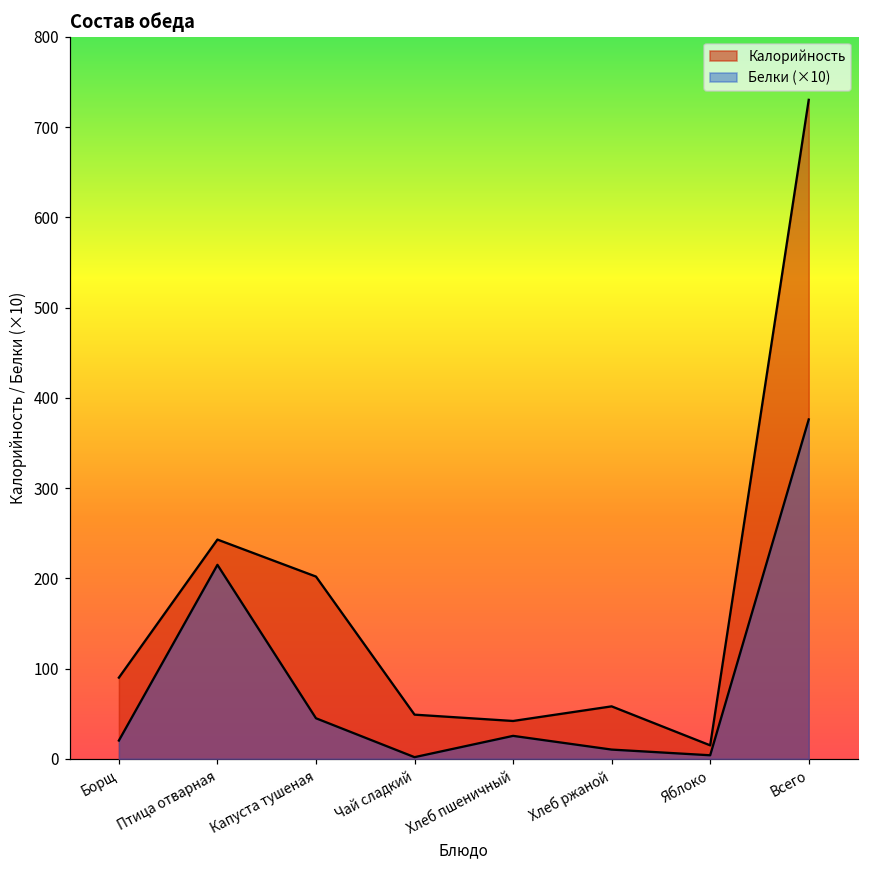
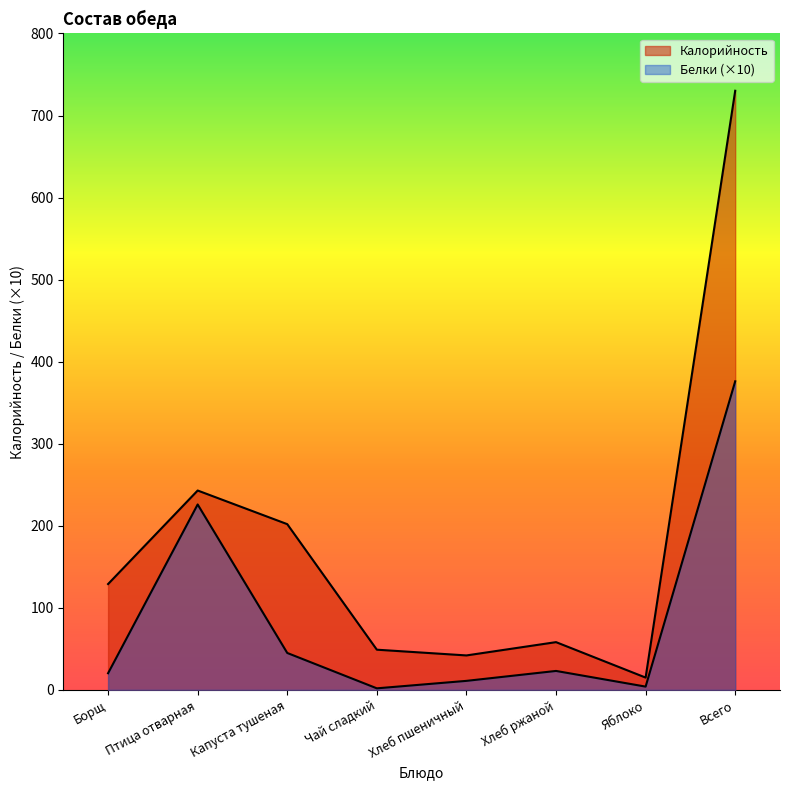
Калорийность, Борщ: 90 -> 130
Белки (×10), Птица отварная: 220 -> 230
Белки (×10), Хлеб пшеничный: 30 -> 10
Белки (×10), Хлеб ржаной: 10 -> 20
